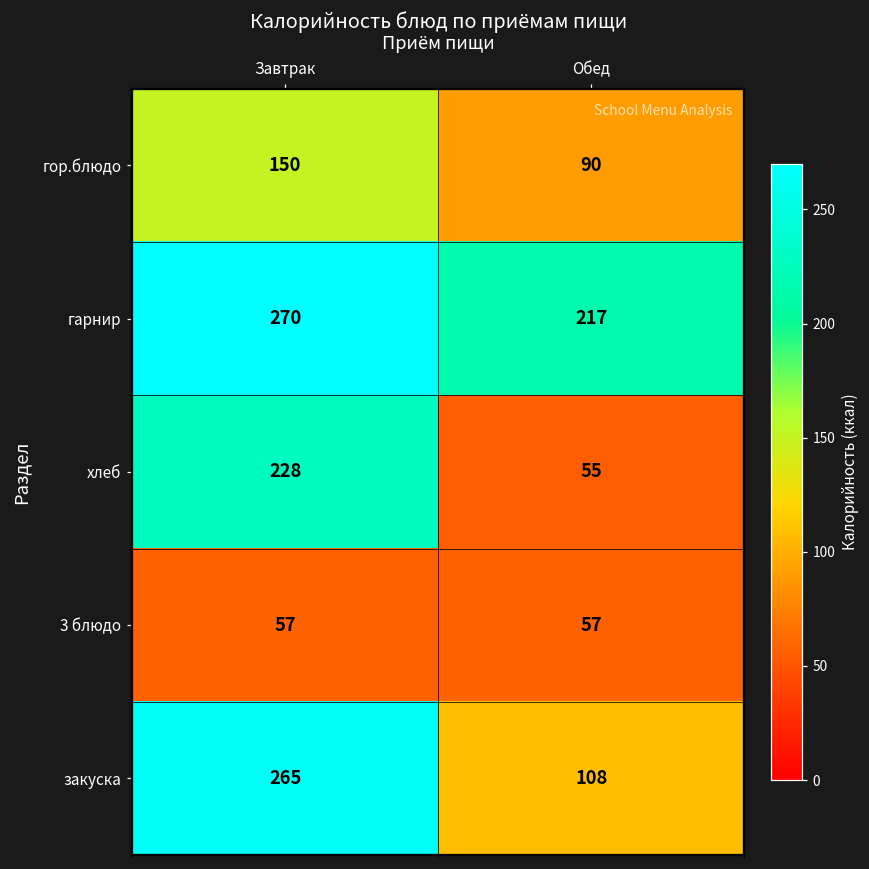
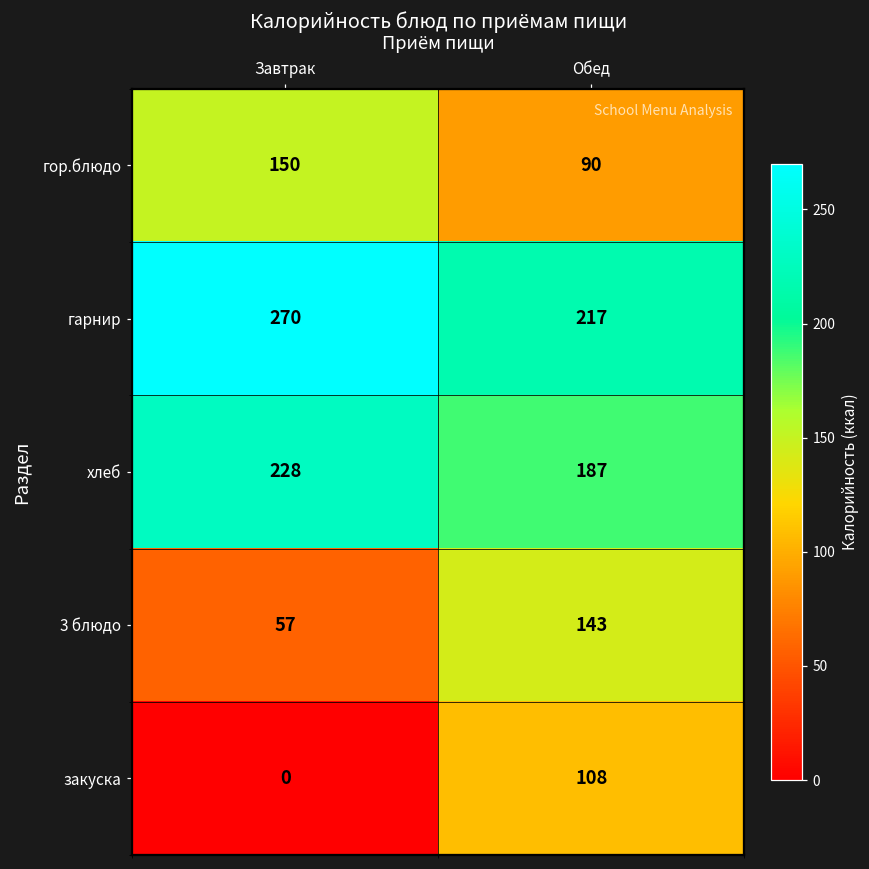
хлеб, Обед: 55 -> 187
3 блюдо, Обед: 57 -> 143
закуска, Завтрак: 265 -> 0
